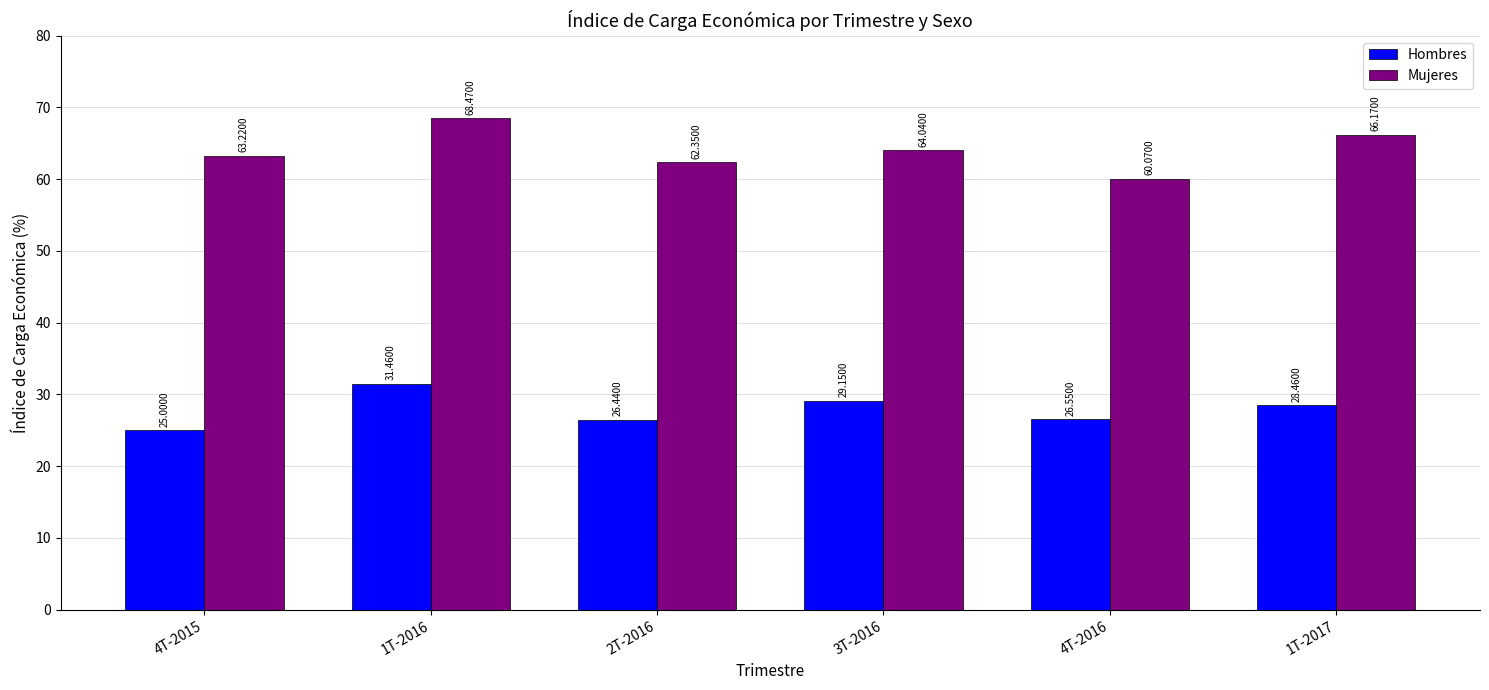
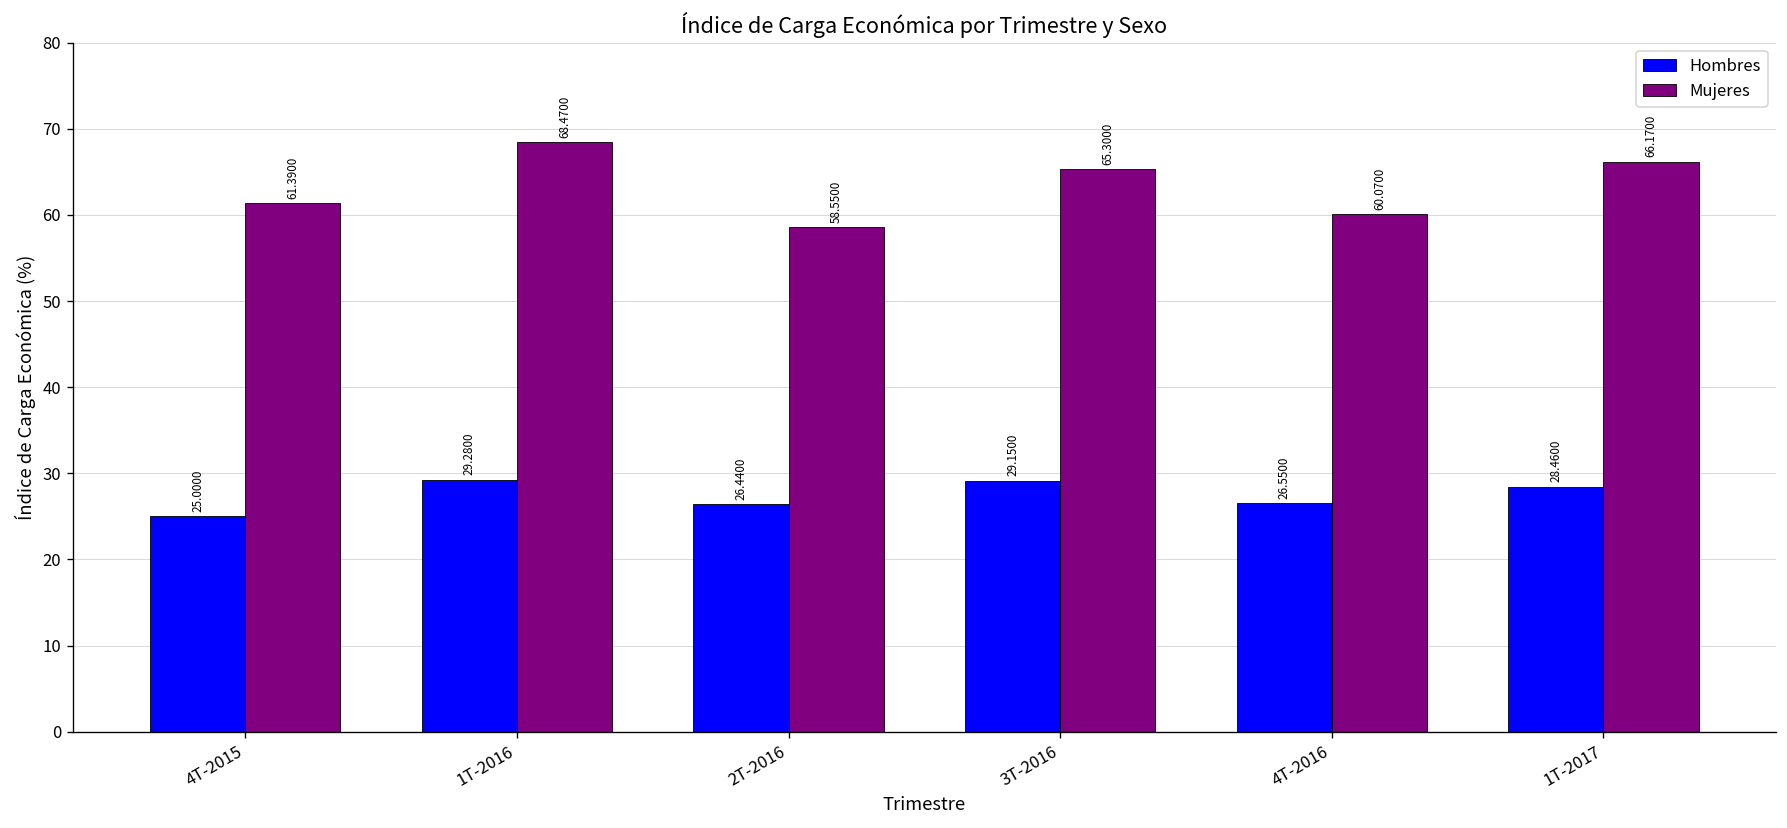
Mujeres, 4T-2015: 63.2200 -> 61.3900
Hombres, 1T-2016: 31.4600 -> 29.2800
Mujeres, 2T-2016: 62.3500 -> 58.5500
Mujeres, 3T-2016: 64.0400 -> 65.3000
